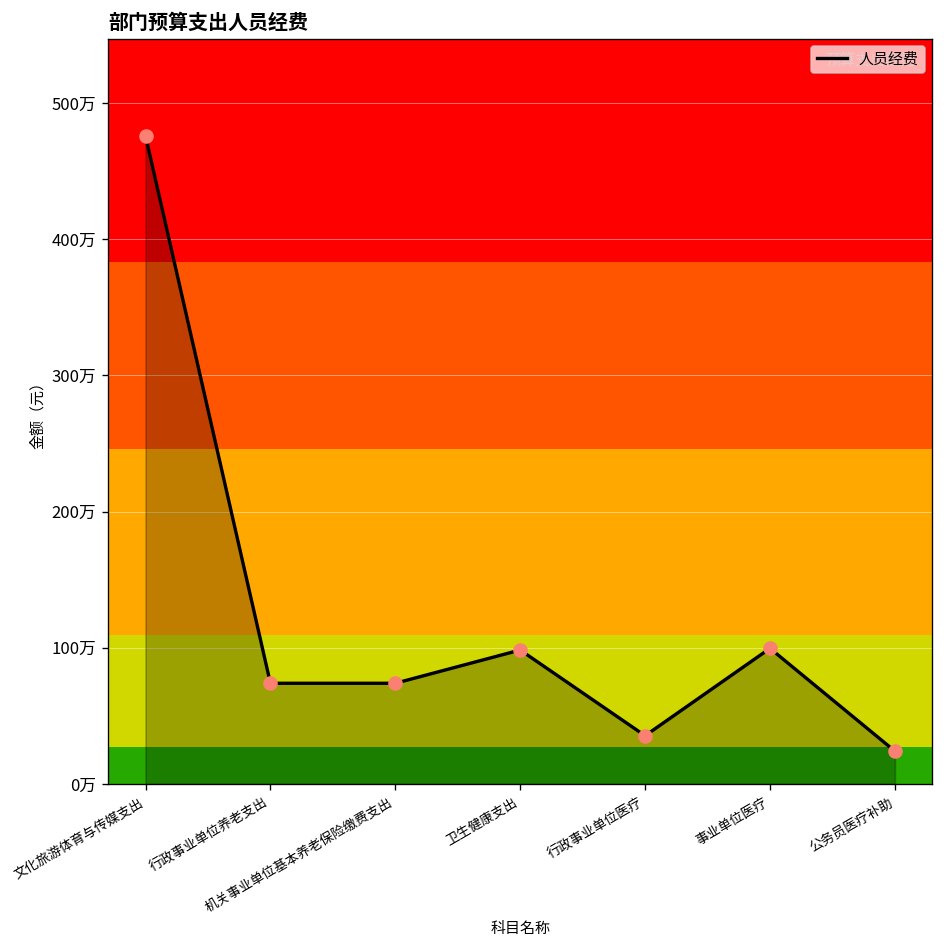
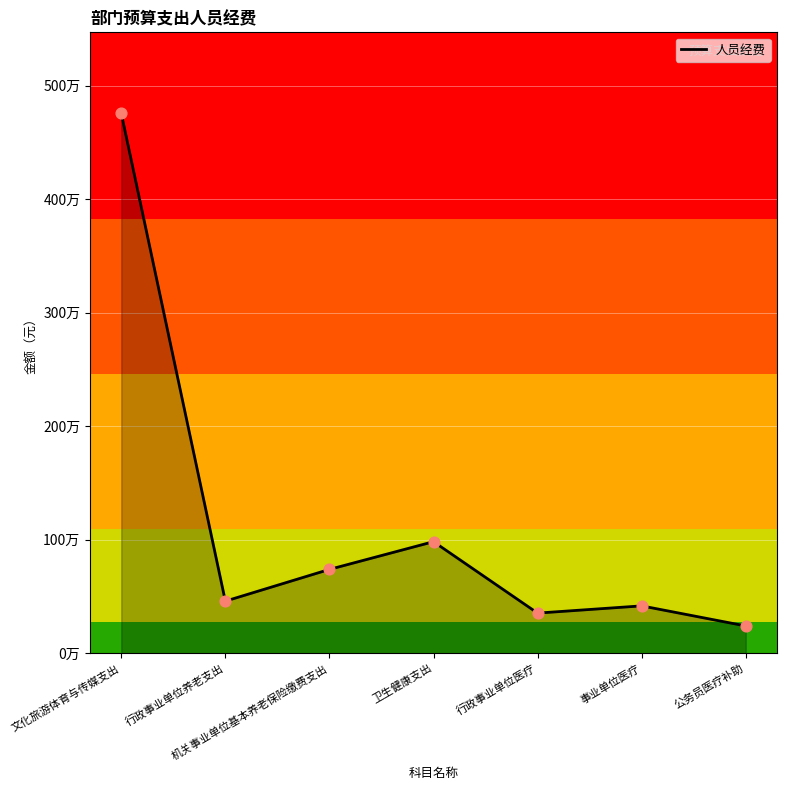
行政事业单位养老支出: 74万 -> 46万
事业单位医疗: 100万 -> 42万
